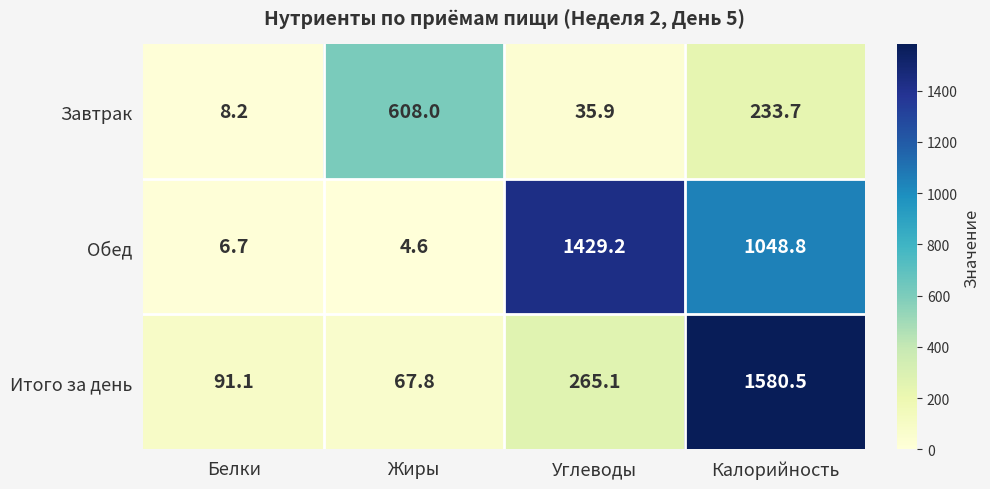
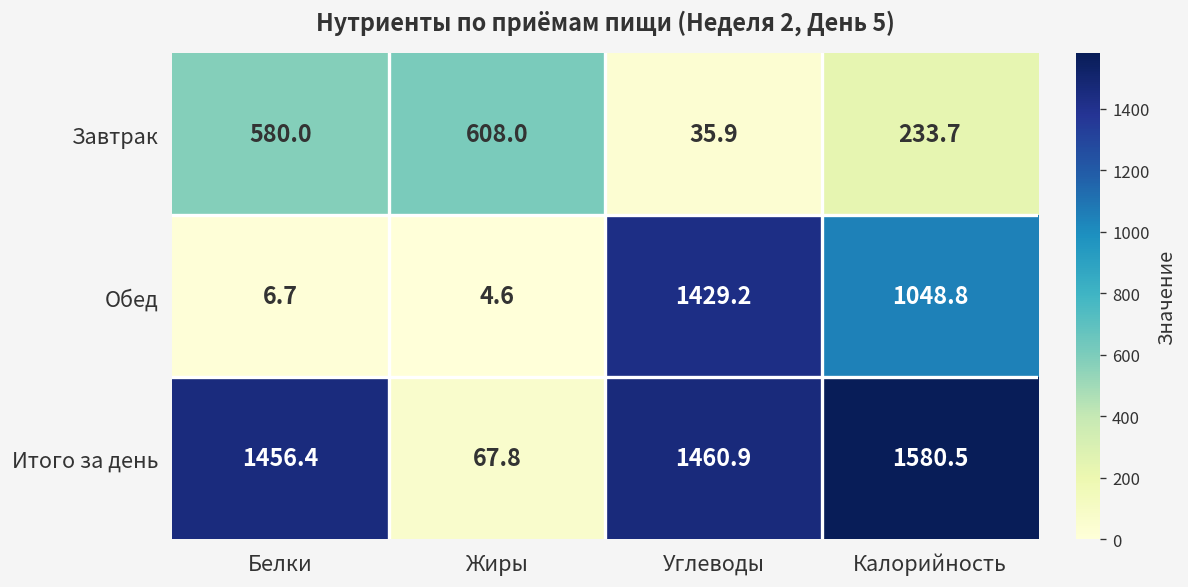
Завтрак, Белки: 8.2 -> 580.0
Итого за день, Белки: 91.1 -> 1456.4
Итого за день, Углеводы: 265.1 -> 1460.9
